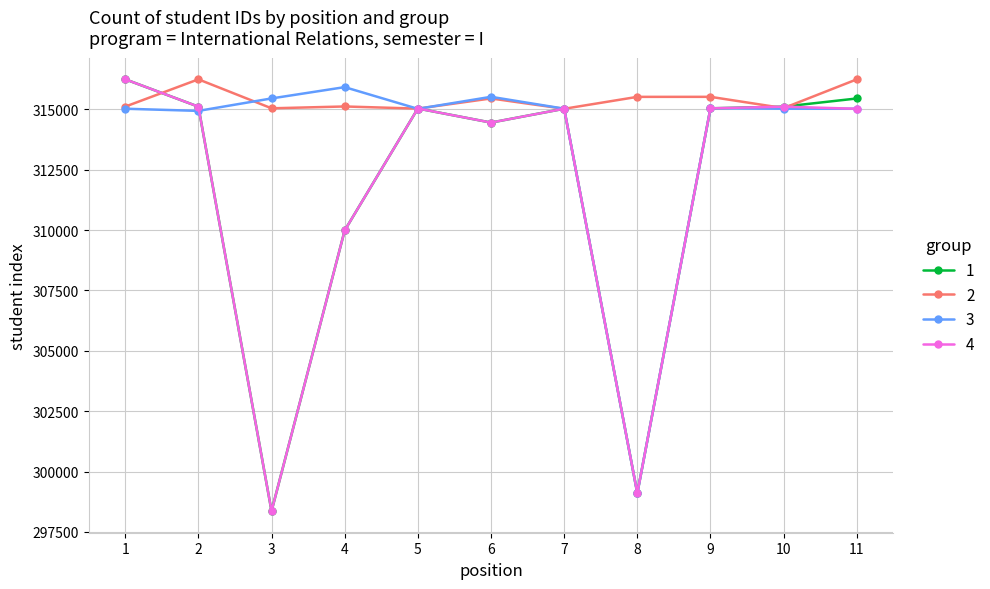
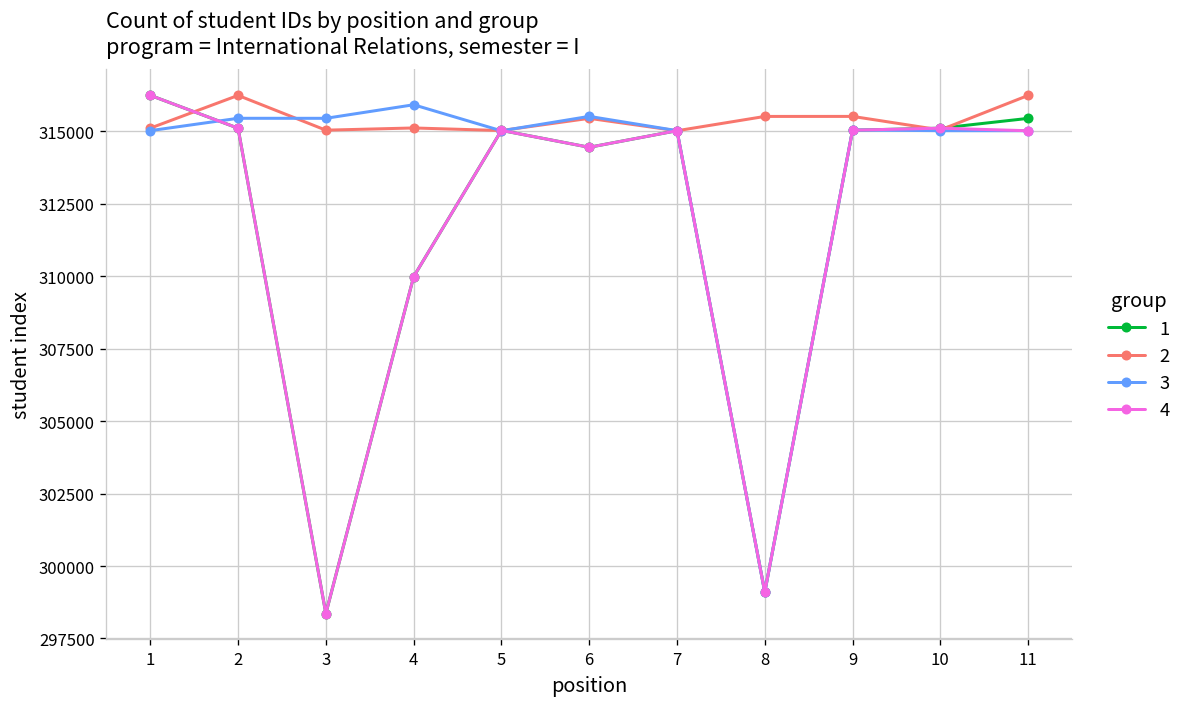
3, 2: 314900 -> 315500
